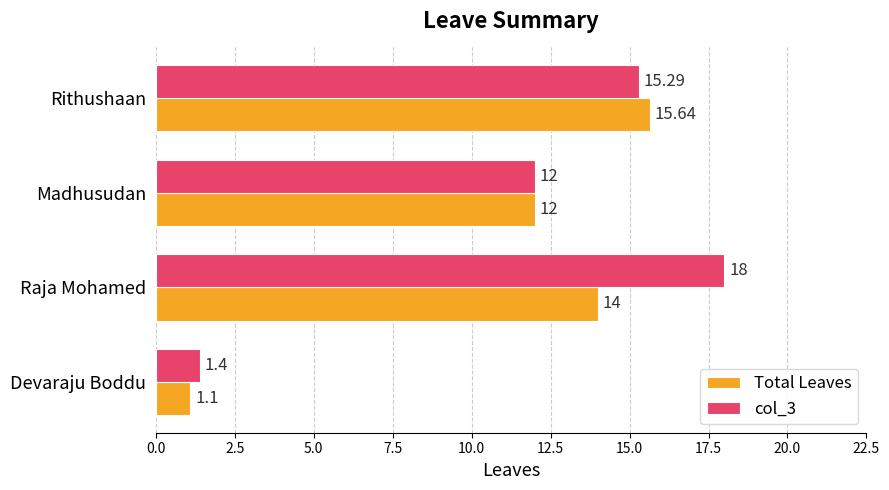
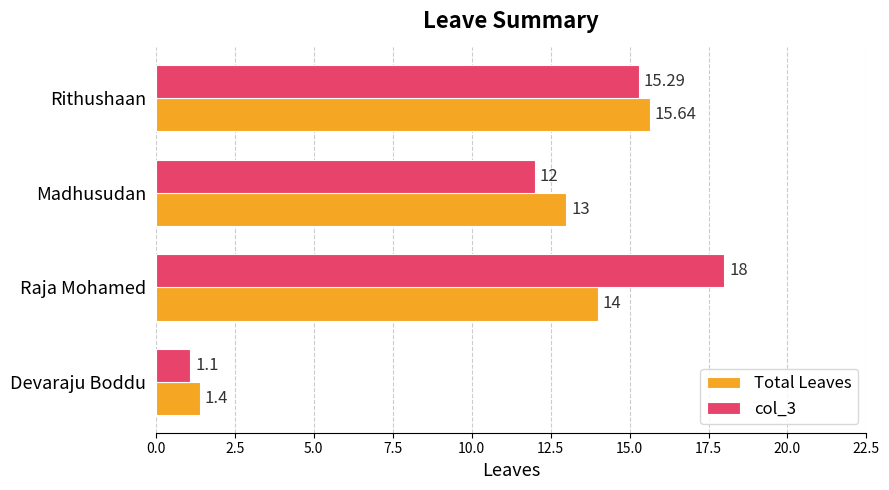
Total Leaves, Madhusudan: 12 -> 13
col_3, Devaraju Boddu: 1.4 -> 1.1
Total Leaves, Devaraju Boddu: 1.1 -> 1.4
